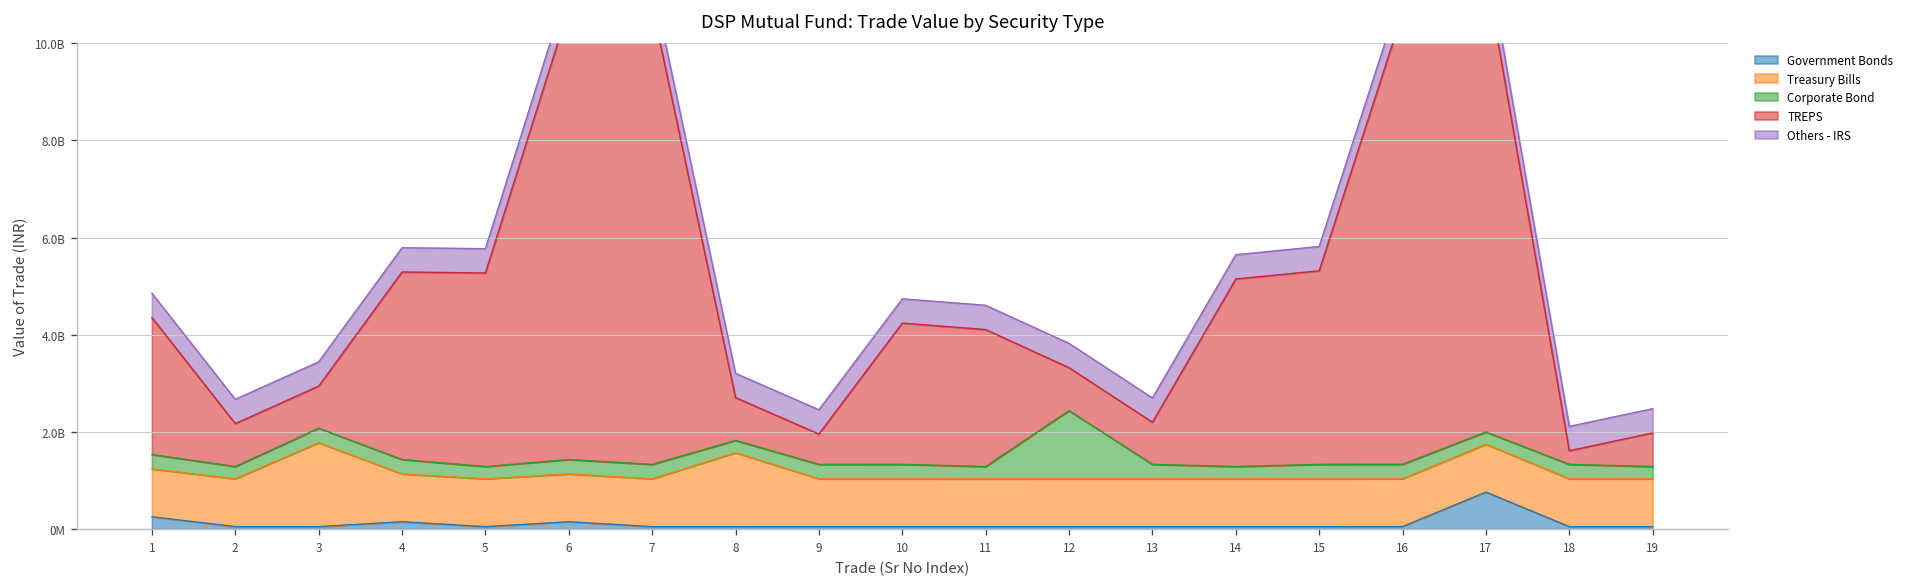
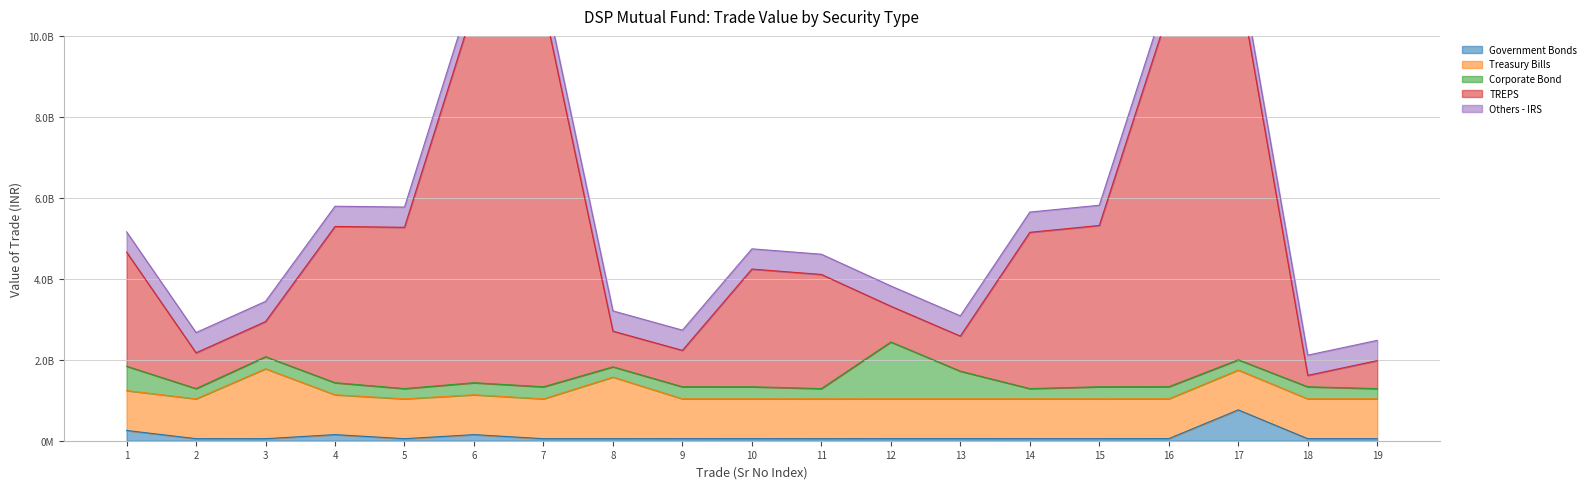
Corporate Bond, 1: 300000000 -> 600000000
TREPS, 9: 600000000 -> 900000000
Corporate Bond, 13: 300000000 -> 700000000
